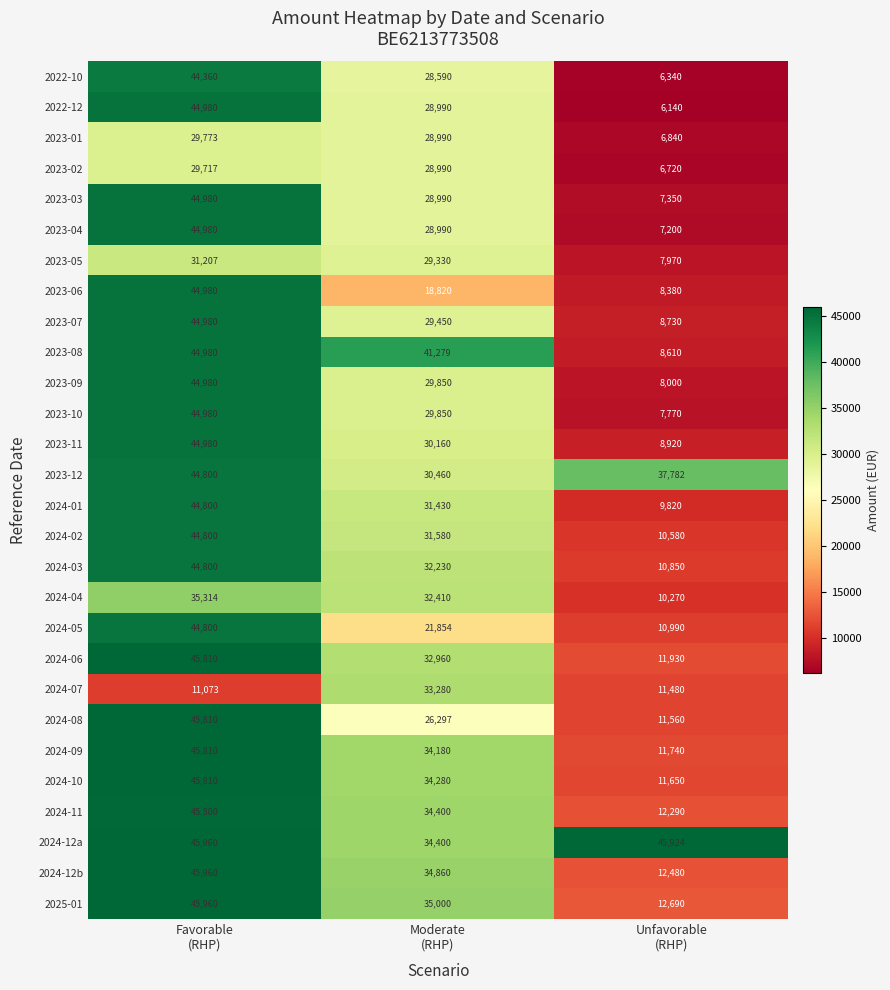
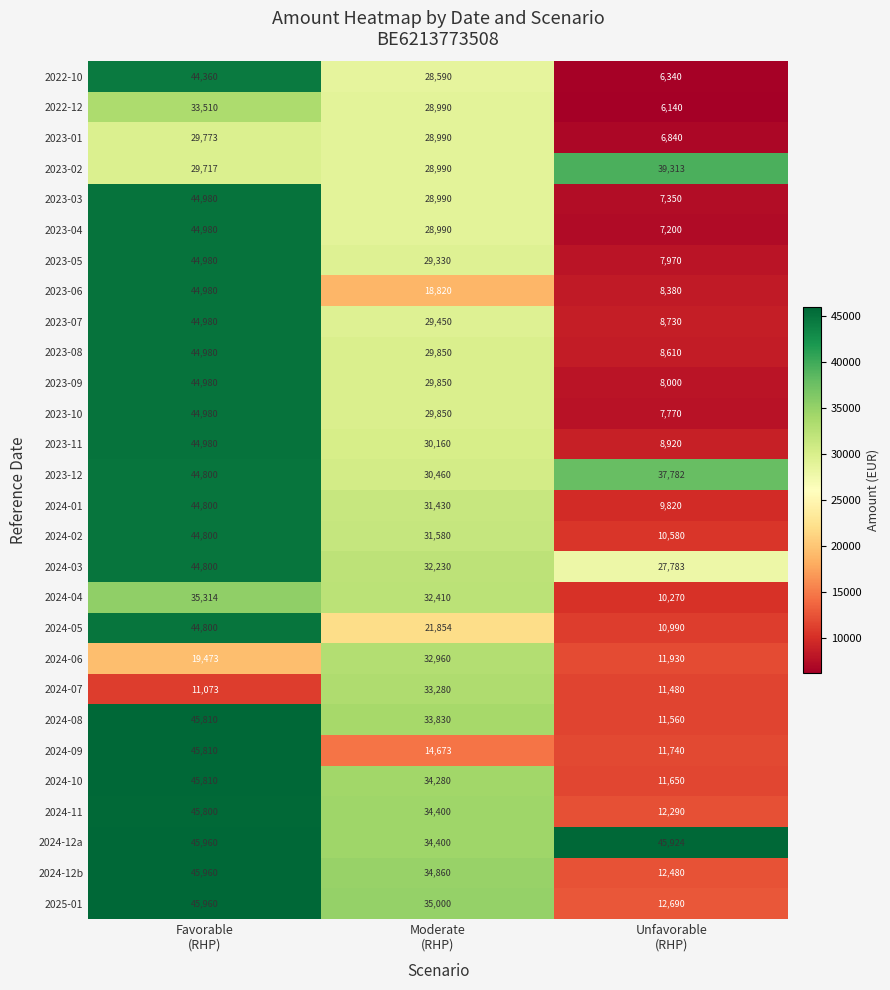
2022-12, Favorable (RHP): 44,980 -> 33,510
2023-02, Unfavorable (RHP): 6,720 -> 39,313
2023-05, Favorable (RHP): 31,207 -> 44,980
2023-08, Moderate (RHP): 41,279 -> 29,850
2024-03, Unfavorable (RHP): 10,850 -> 27,783
2024-06, Favorable (RHP): 45,810 -> 19,473
2024-08, Moderate (RHP): 26,297 -> 33,830
2024-09, Moderate (RHP): 34,180 -> 14,673
